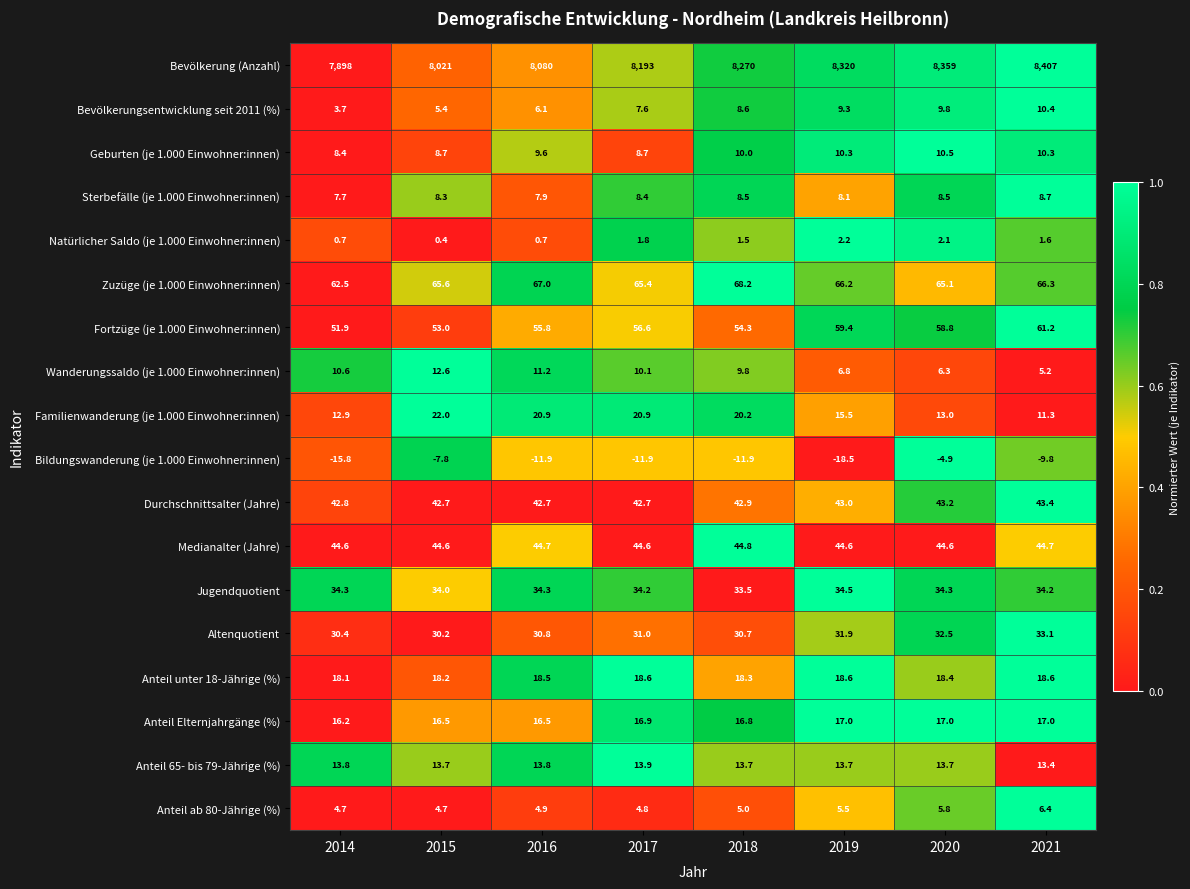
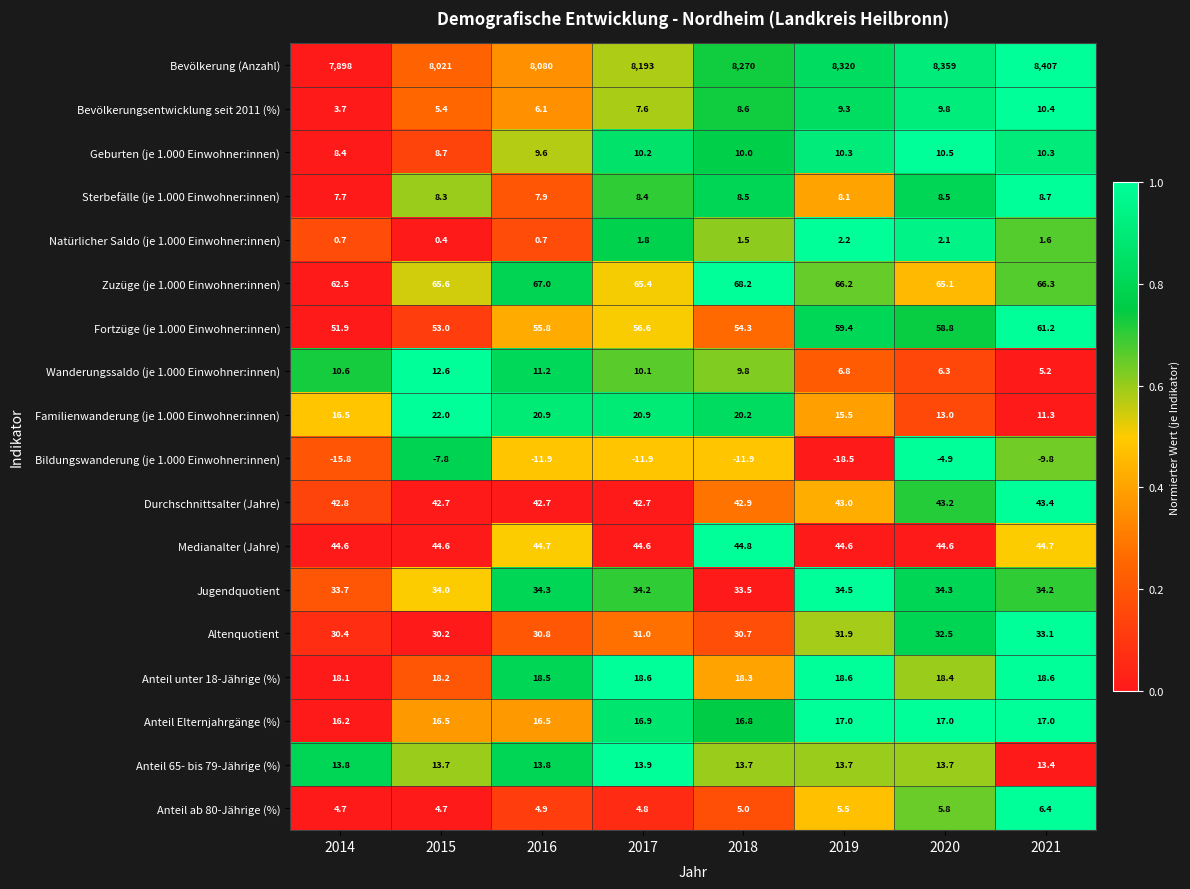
Geburten (je 1.000 Einwohner:innen), 2017: 8.7 -> 10.2
Familienwanderung (je 1.000 Einwohner:innen), 2014: 12.9 -> 16.5
Jugendquotient, 2014: 34.3 -> 33.7
